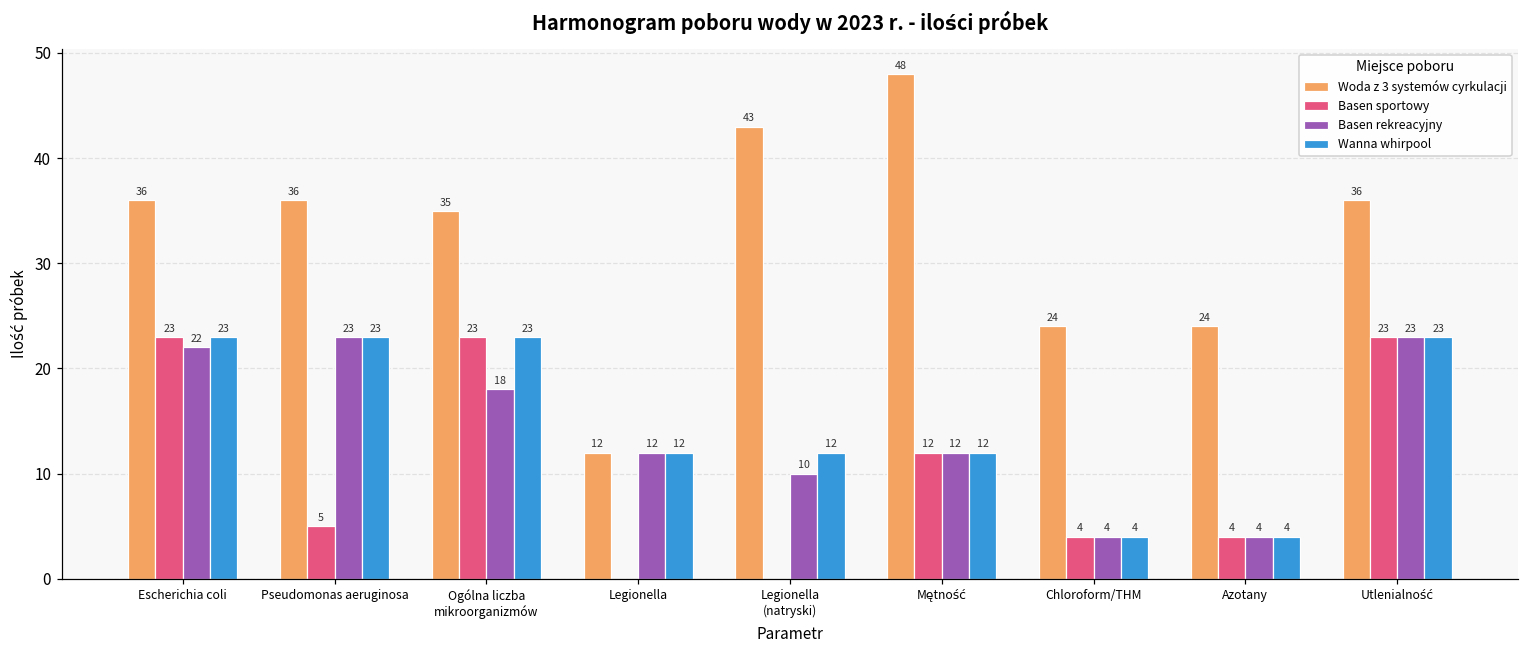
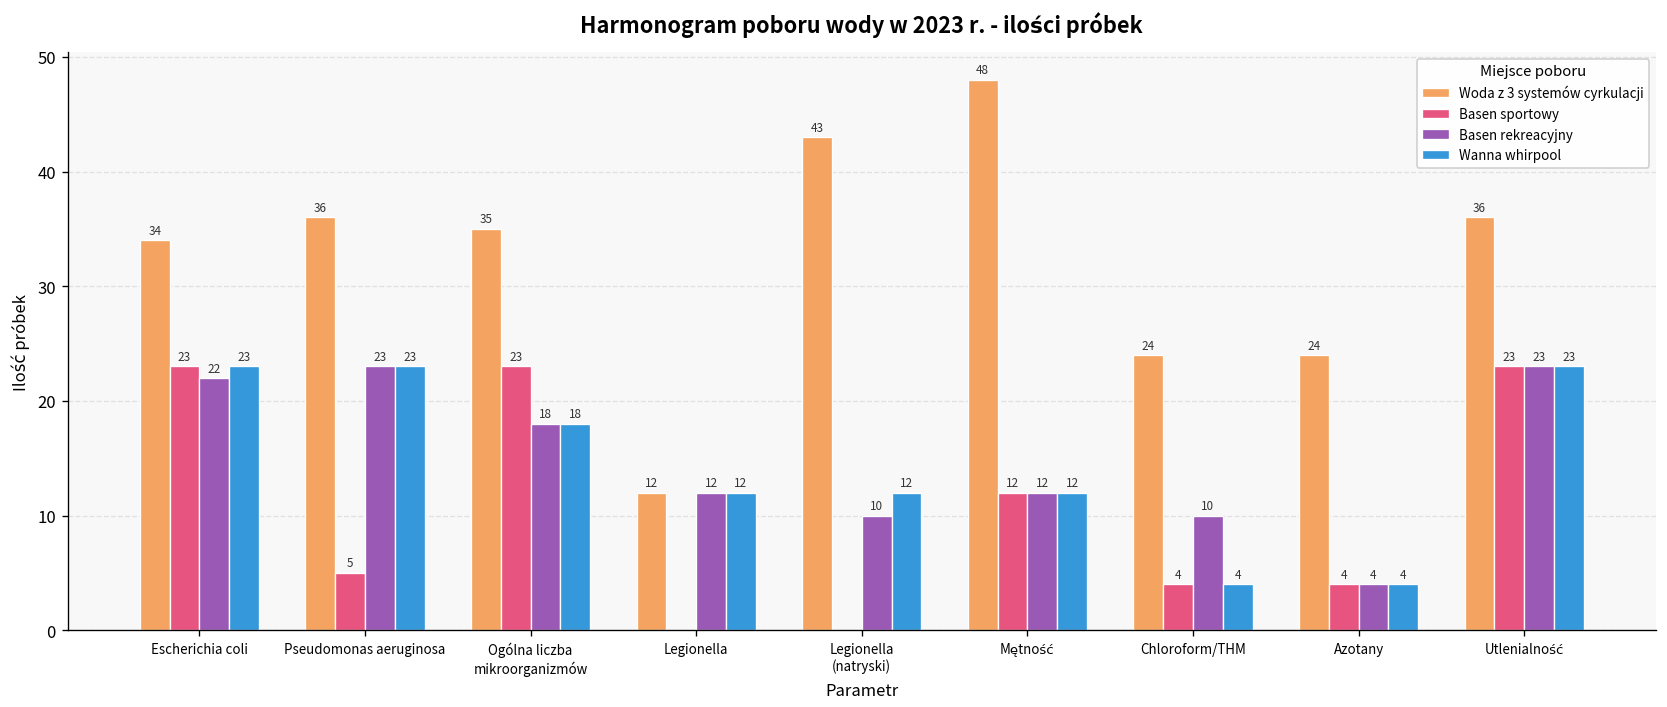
Woda z 3 systemów cyrkulacji, Escherichia coli: 36 -> 34
Wanna whirpool, Ogólna liczba mikroorganizmów: 23 -> 18
Basen rekreacyjny, Chloroform/THM: 4 -> 10
